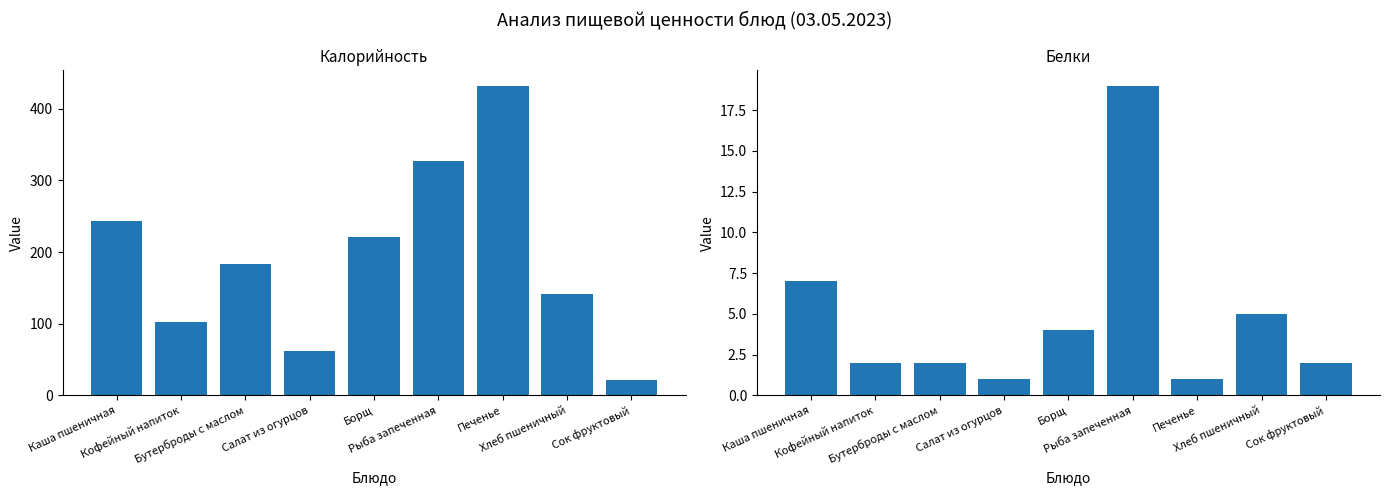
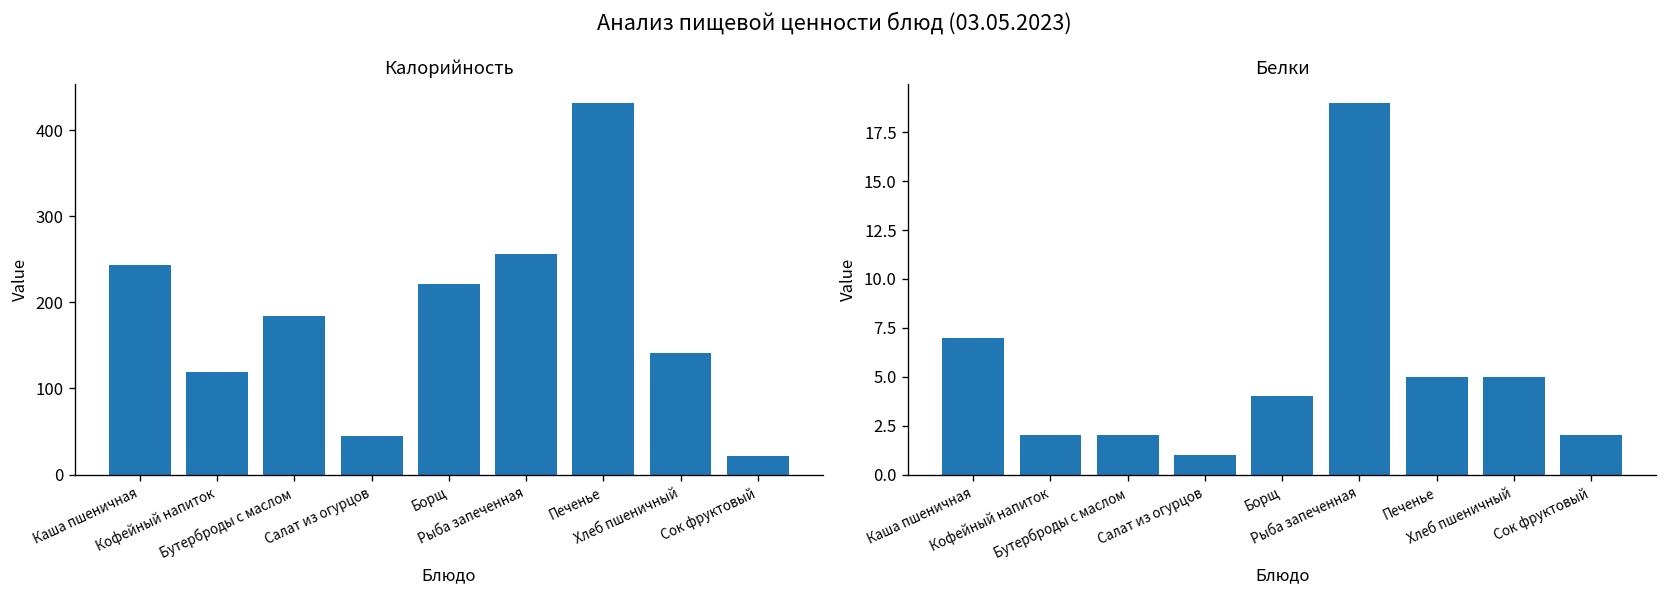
Калорийность, Кофейный напиток: 100 -> 120
Калорийность, Салат из огурцов: 60 -> 50
Калорийность, Рыба запеченная: 330 -> 260
Белки, Печенье: 1 -> 5
